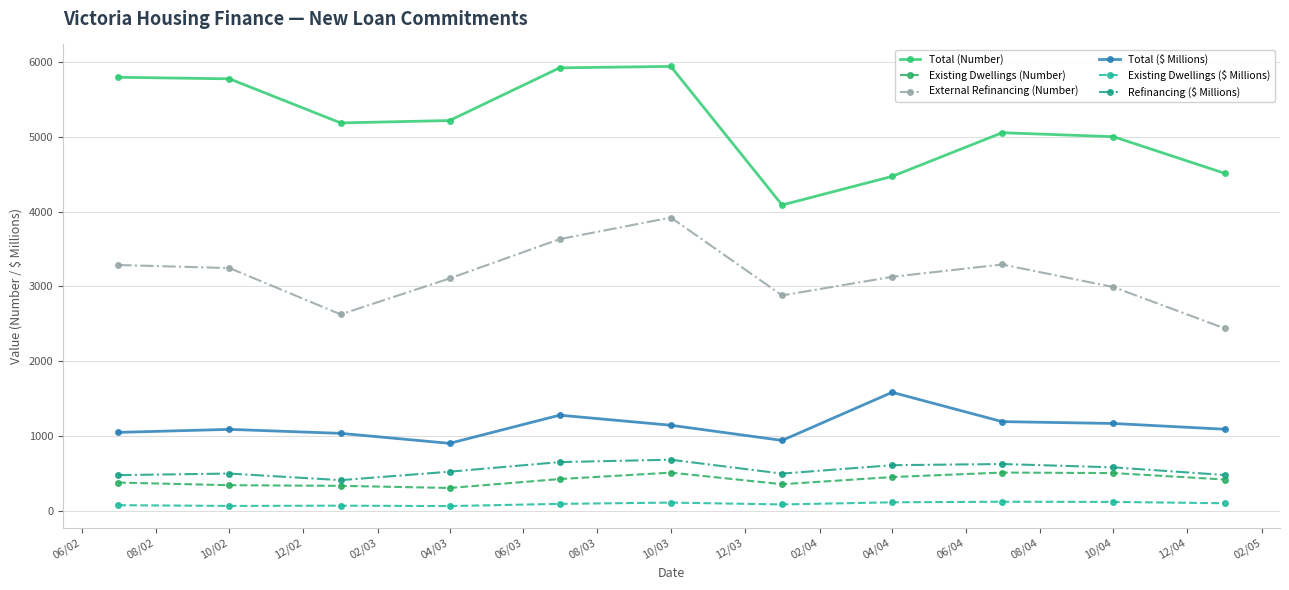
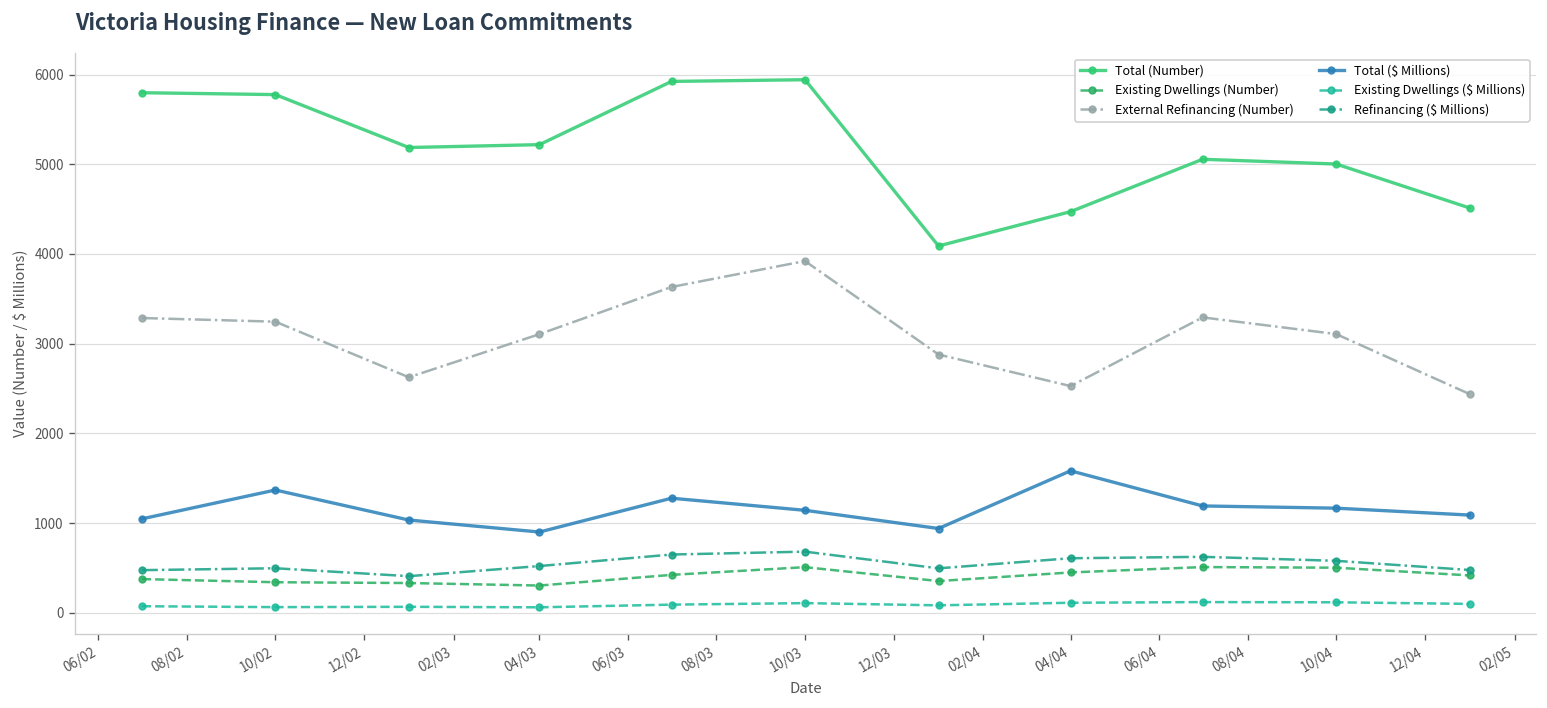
Total ($ Millions), 10/02: 1100 -> 1400
External Refinancing (Number), 04/04: 3100 -> 2500
External Refinancing (Number), 10/04: 3000 -> 3100
